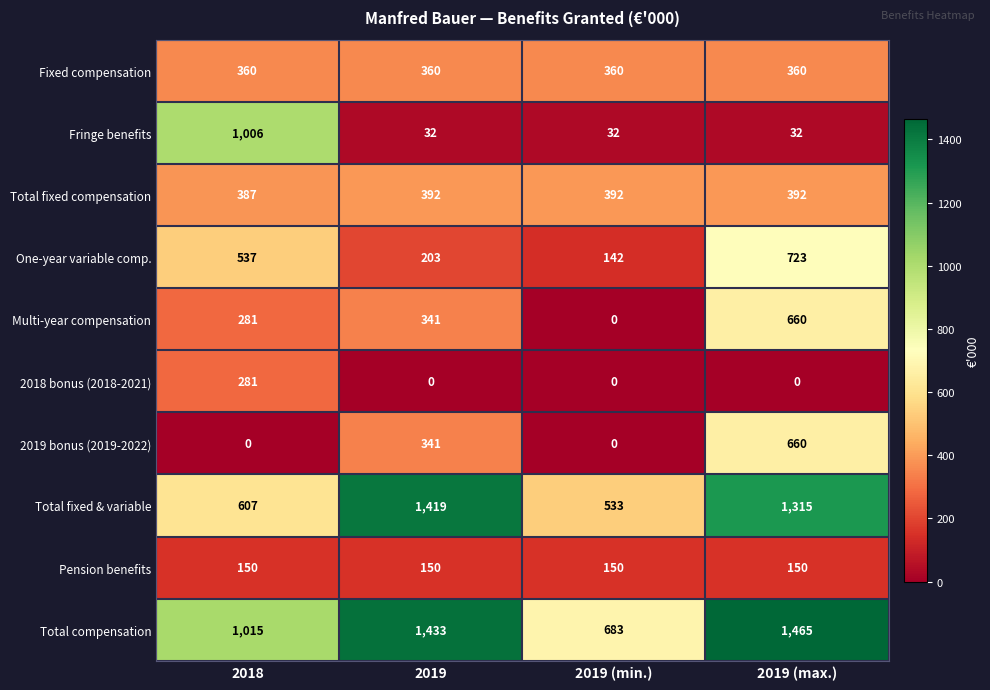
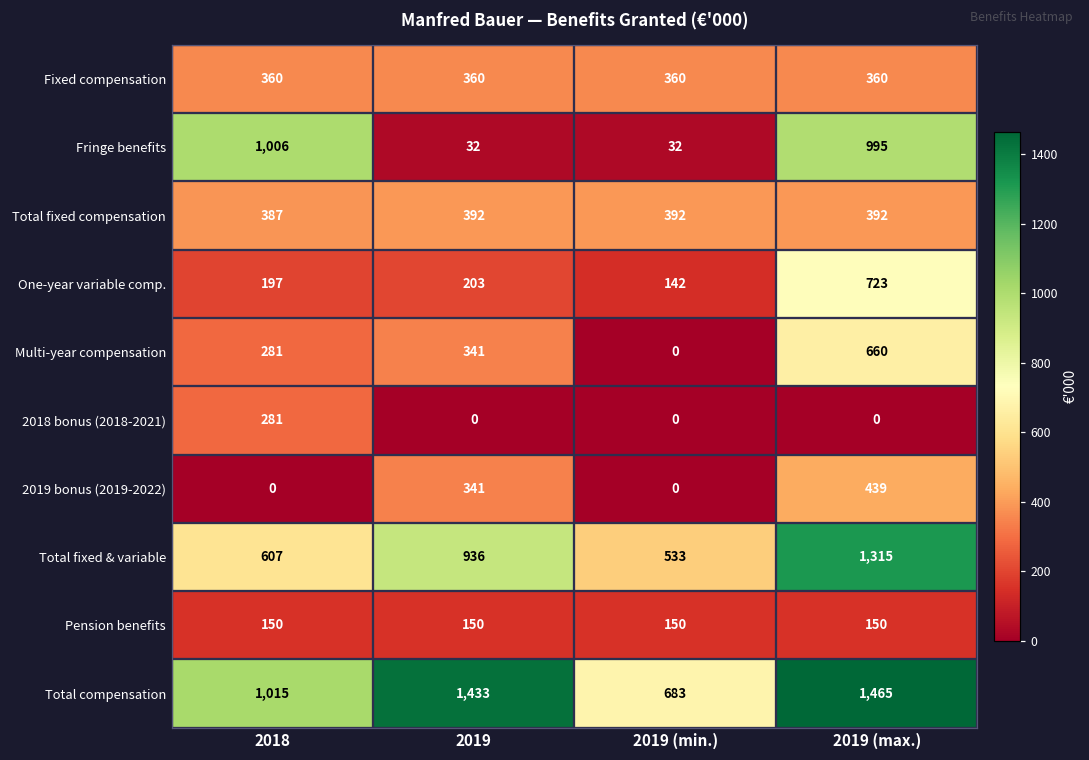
Fringe benefits, 2019 (max.): 32 -> 995
One-year variable comp., 2018: 537 -> 197
2019 bonus (2019-2022), 2019 (max.): 660 -> 439
Total fixed & variable, 2019: 1,419 -> 936
